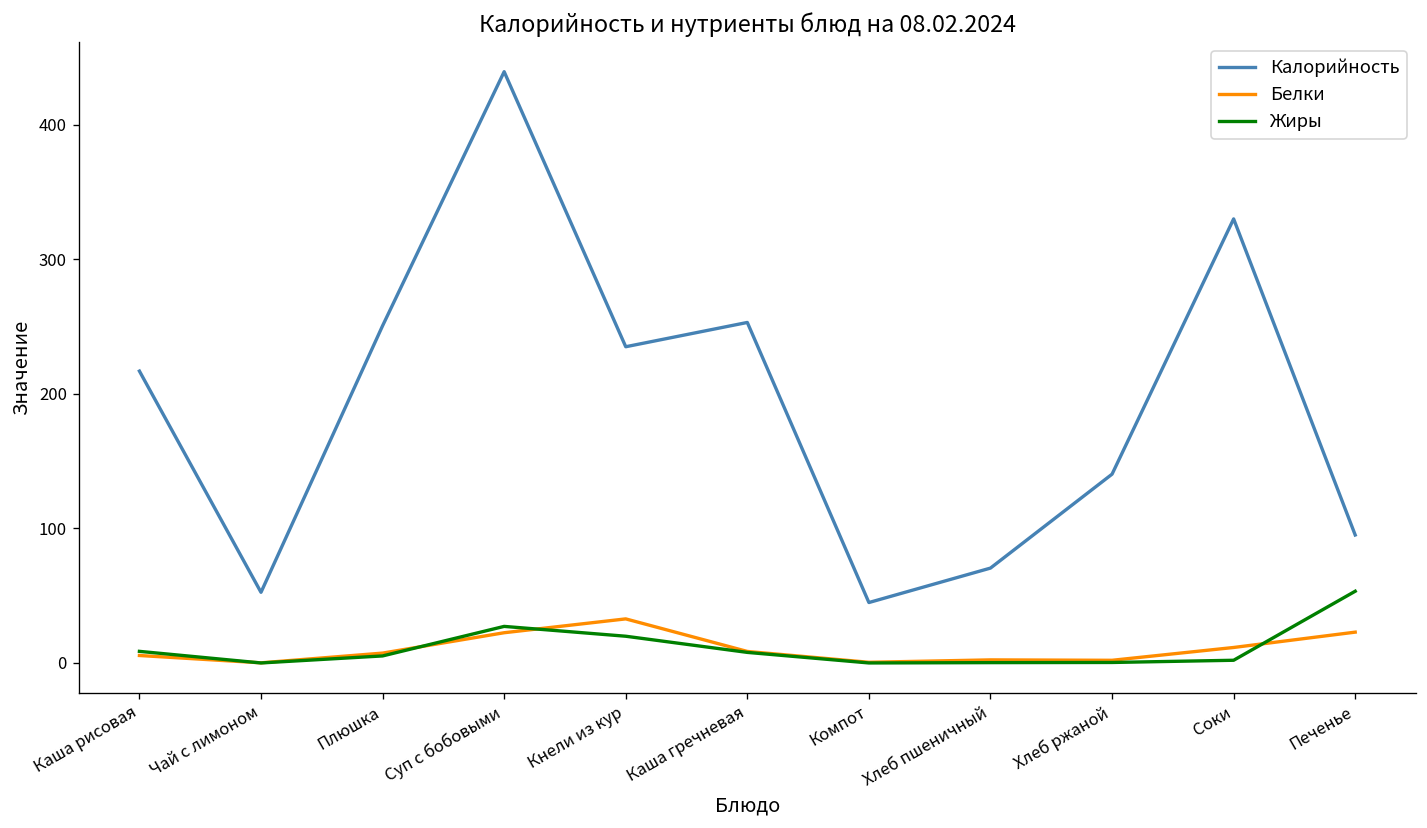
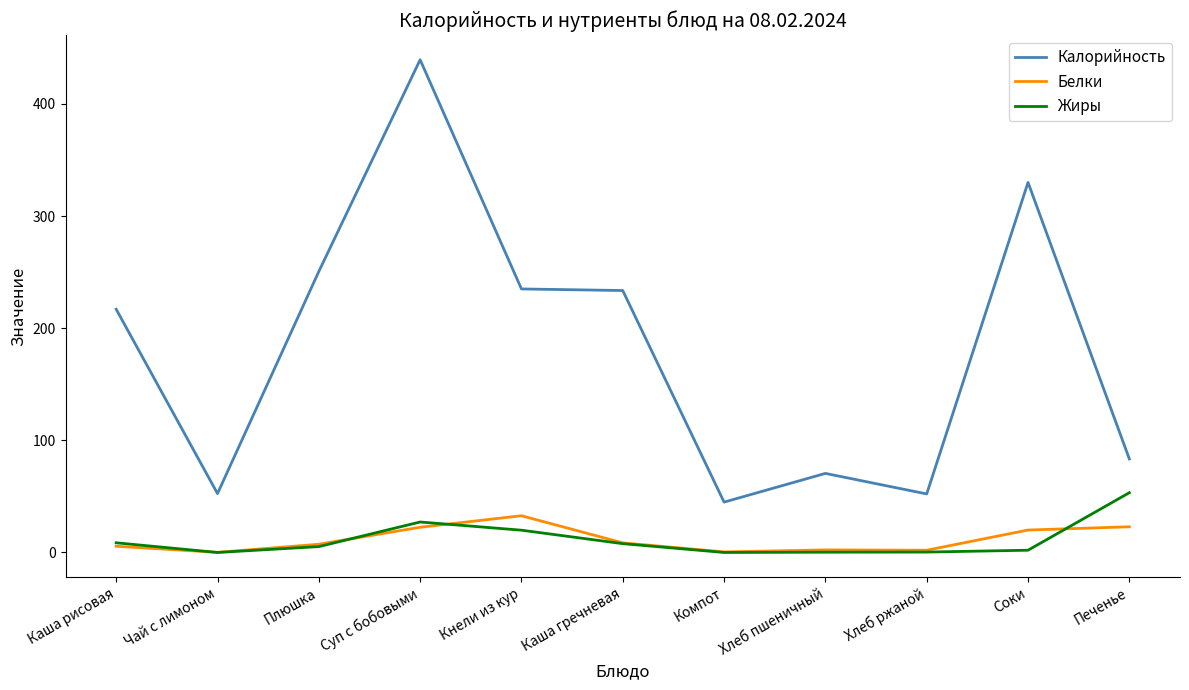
Калорийность, Каша гречневая: 253 -> 234
Калорийность, Хлеб ржаной: 140 -> 52
Белки, Соки: 12 -> 20
Калорийность, Печенье: 95 -> 83
